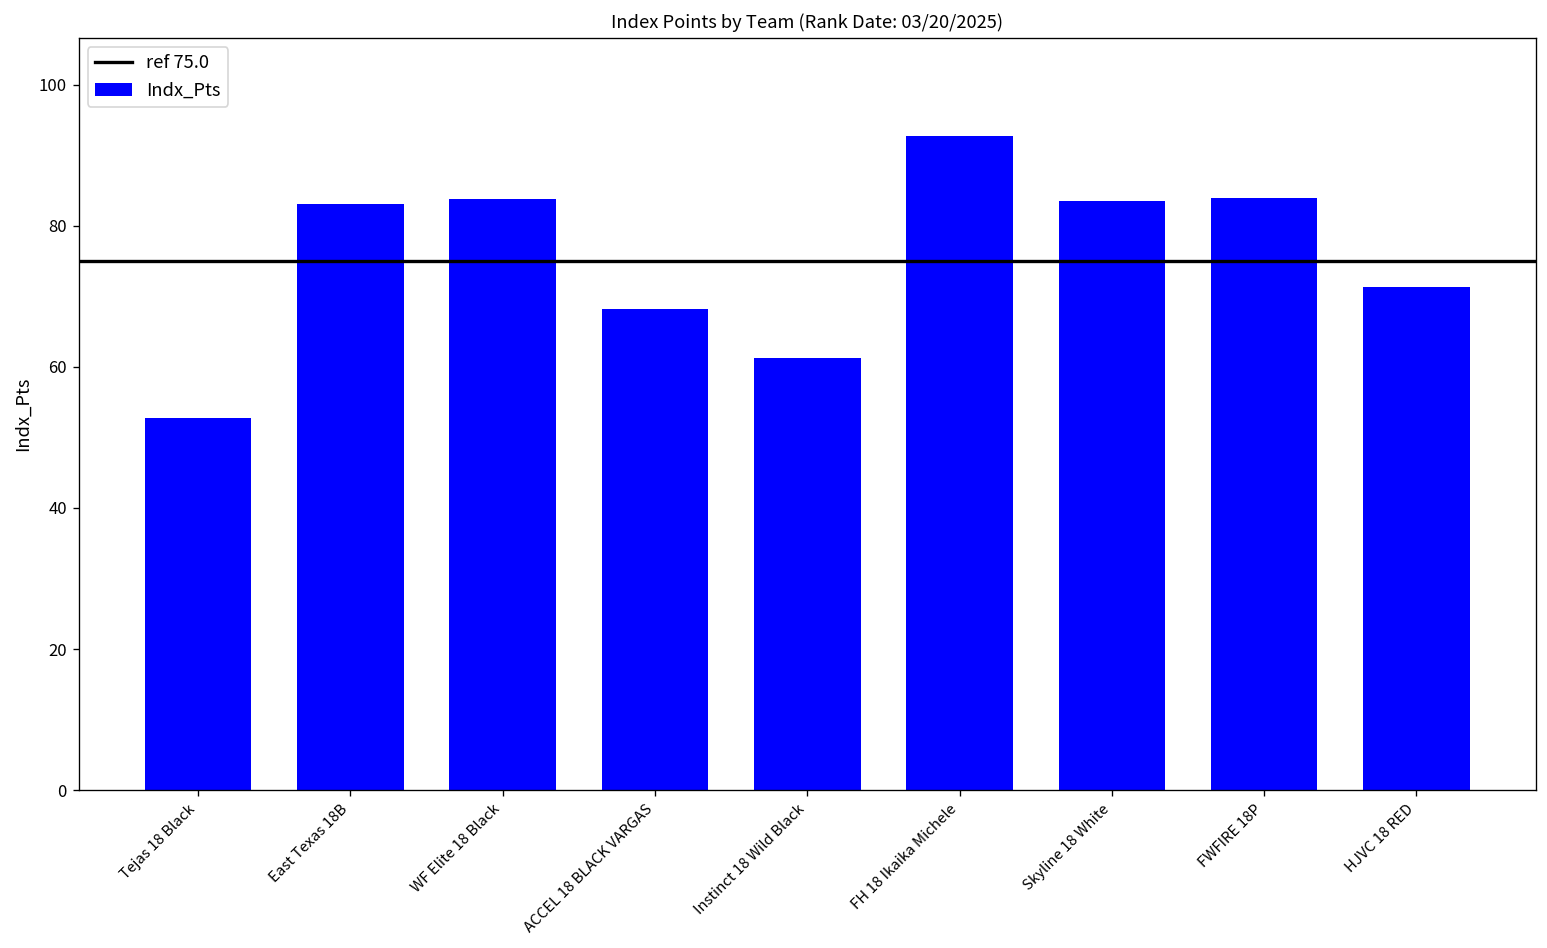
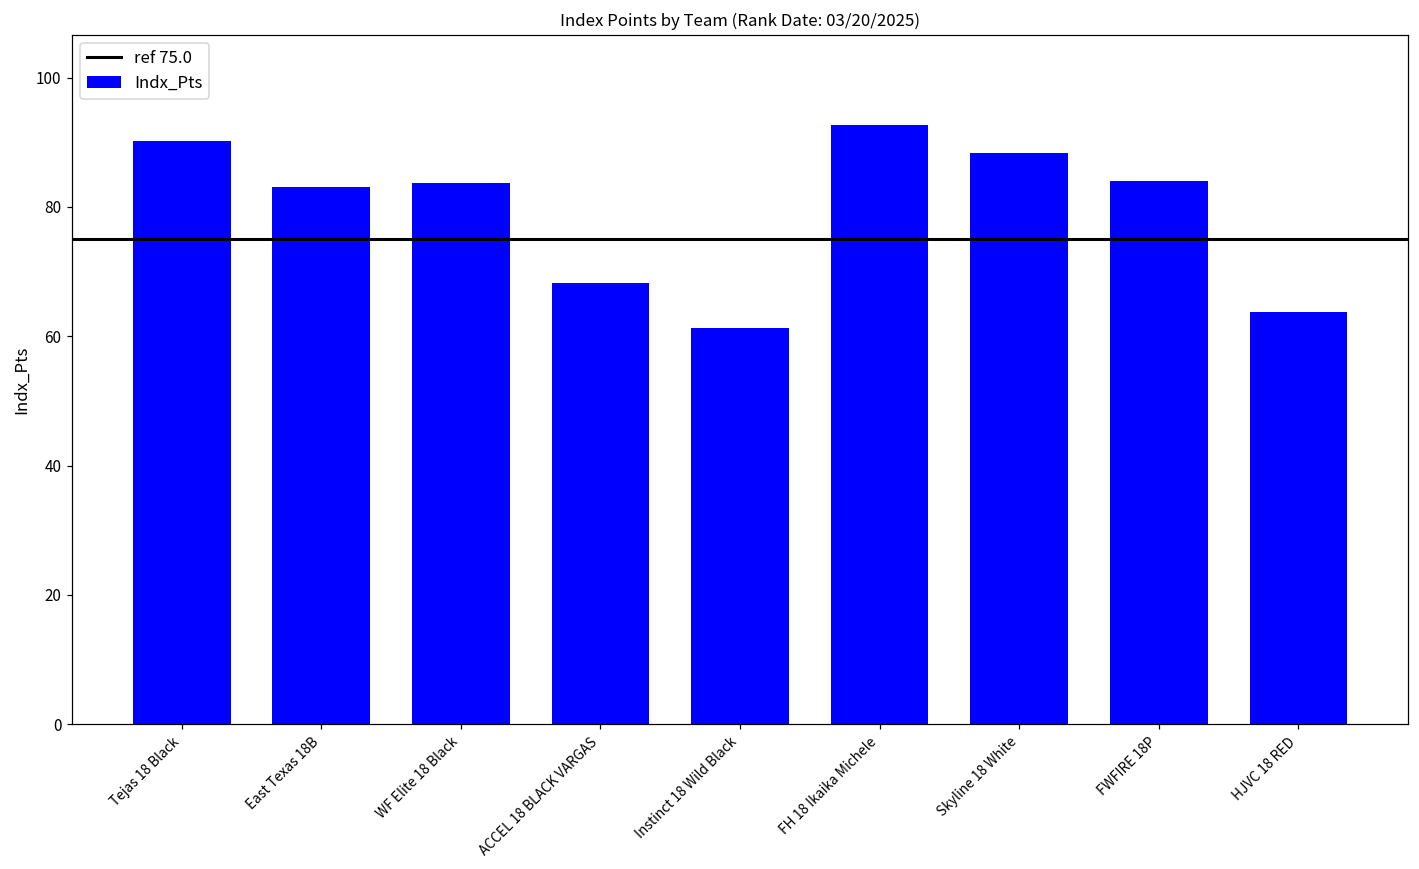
Tejas 18 Black: 53 -> 90
Skyline 18 White: 83 -> 88
HJVC 18 RED: 71 -> 64
